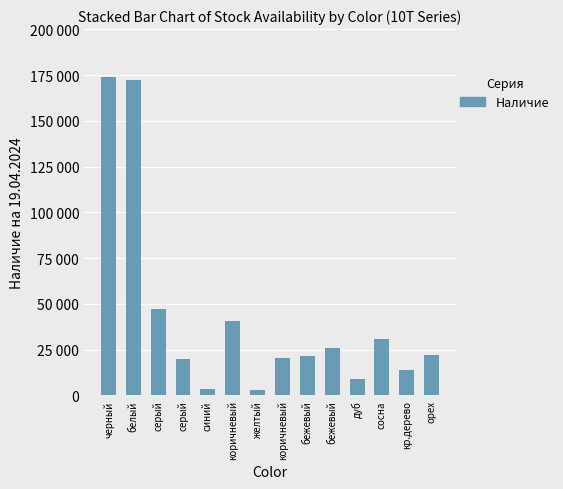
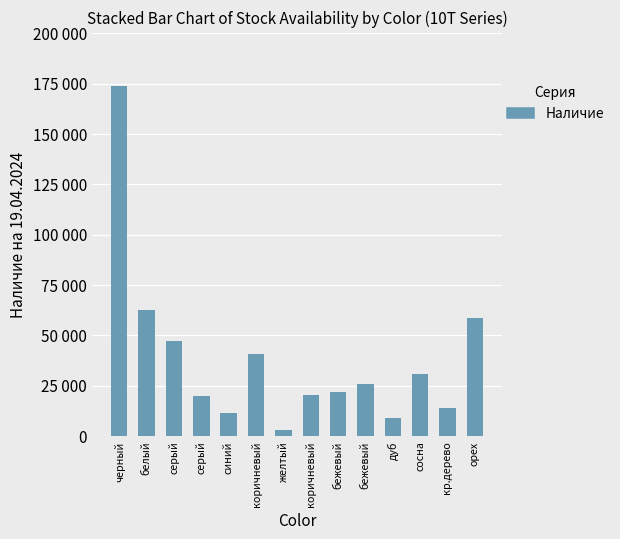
белый: 172000 -> 63000
синий: 3000 -> 11000
орех: 22000 -> 59000
